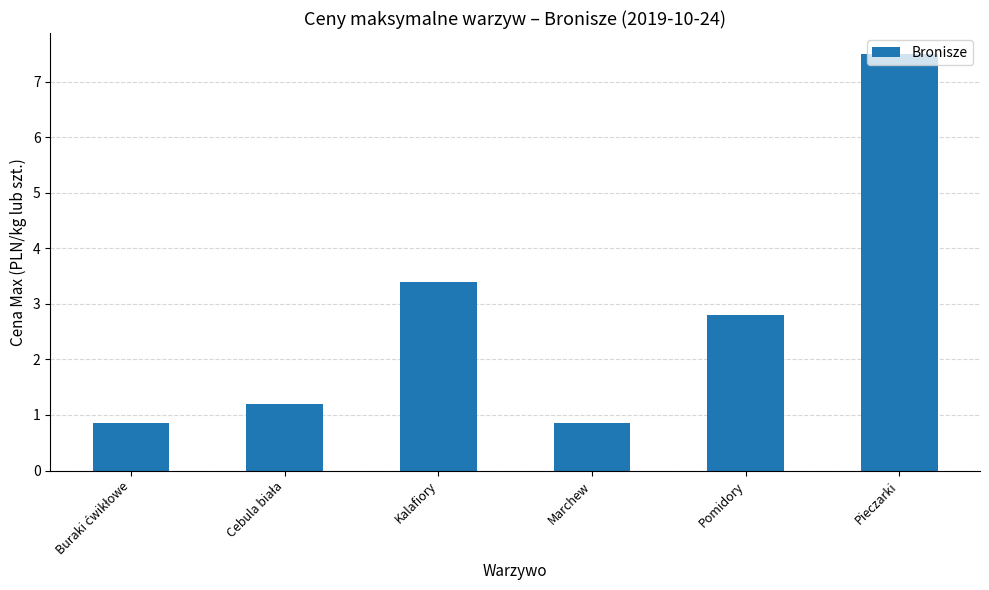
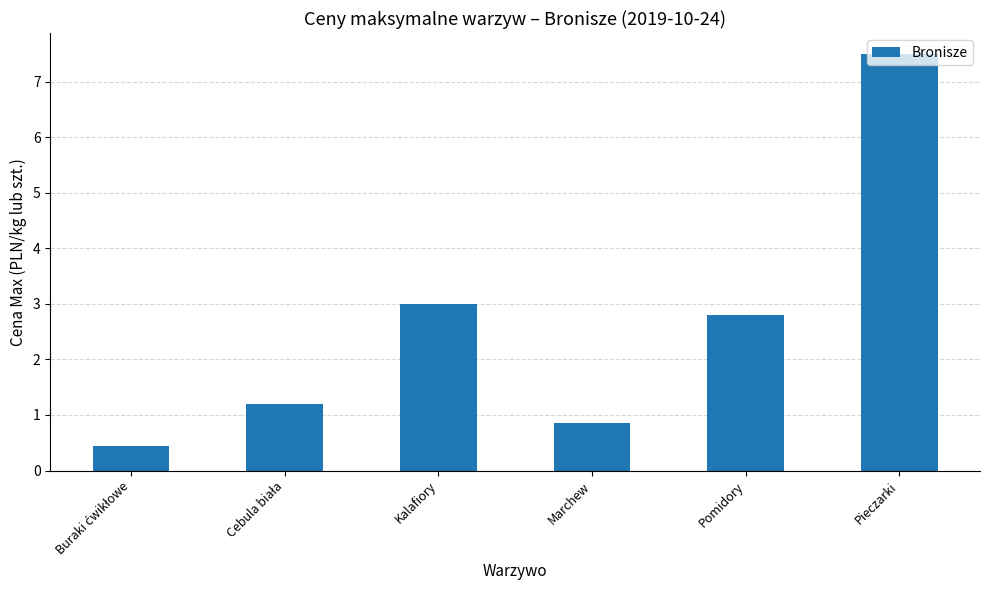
Buraki ćwikłowe: 0.9 -> 0.5
Kalafiory: 3.4 -> 3.0
